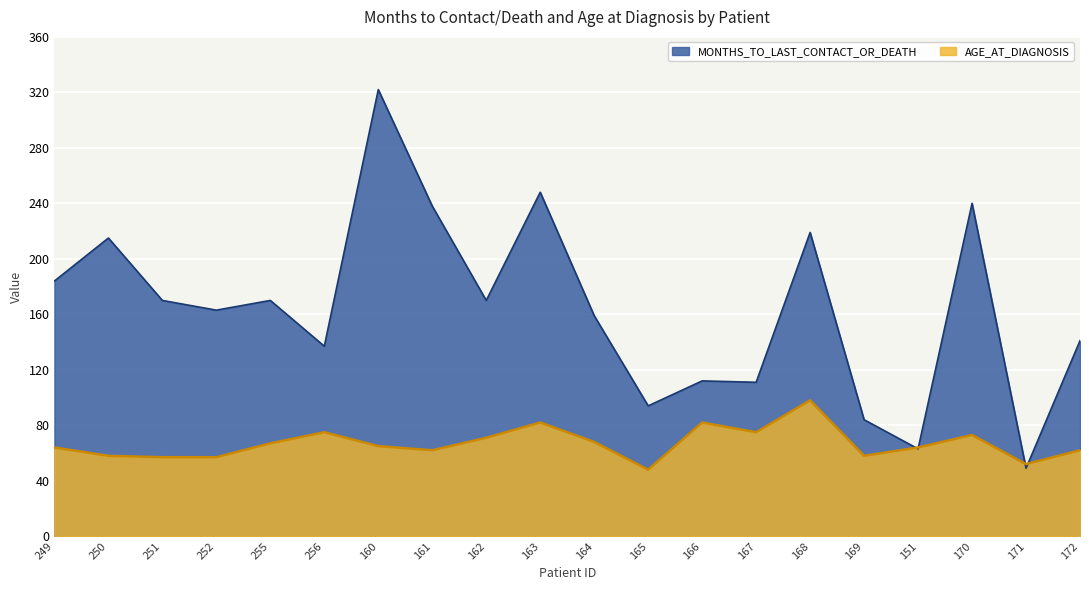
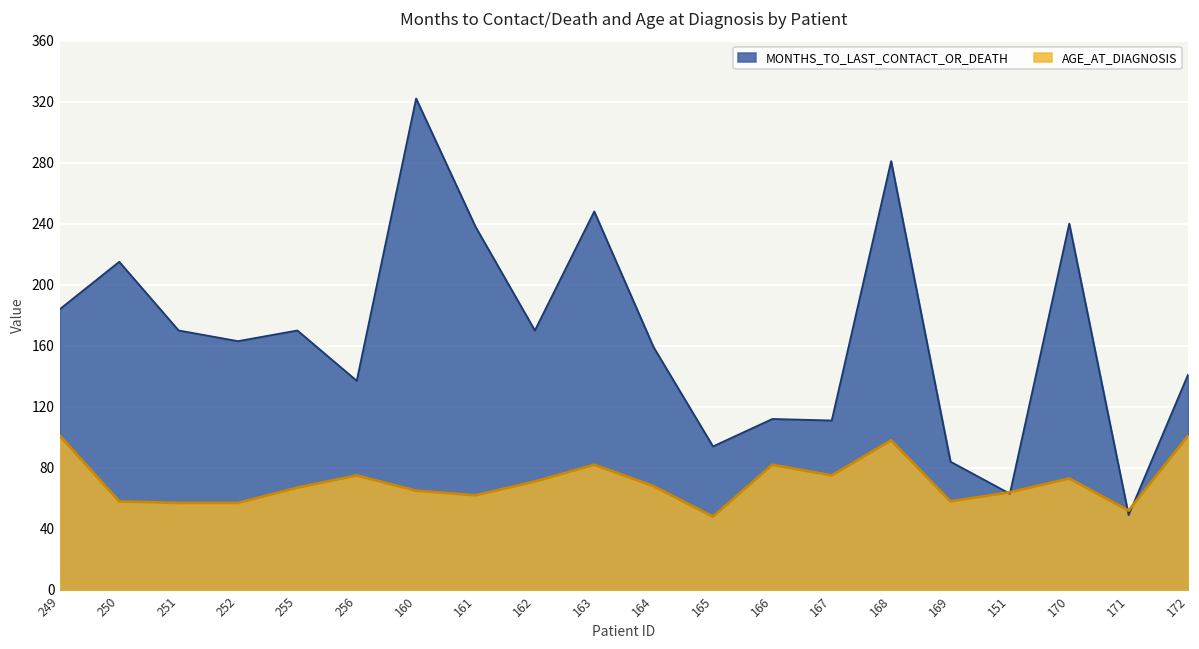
AGE_AT_DIAGNOSIS, 249: 64 -> 101
MONTHS_TO_LAST_CONTACT_OR_DEATH, 168: 219 -> 281
AGE_AT_DIAGNOSIS, 172: 62 -> 101
